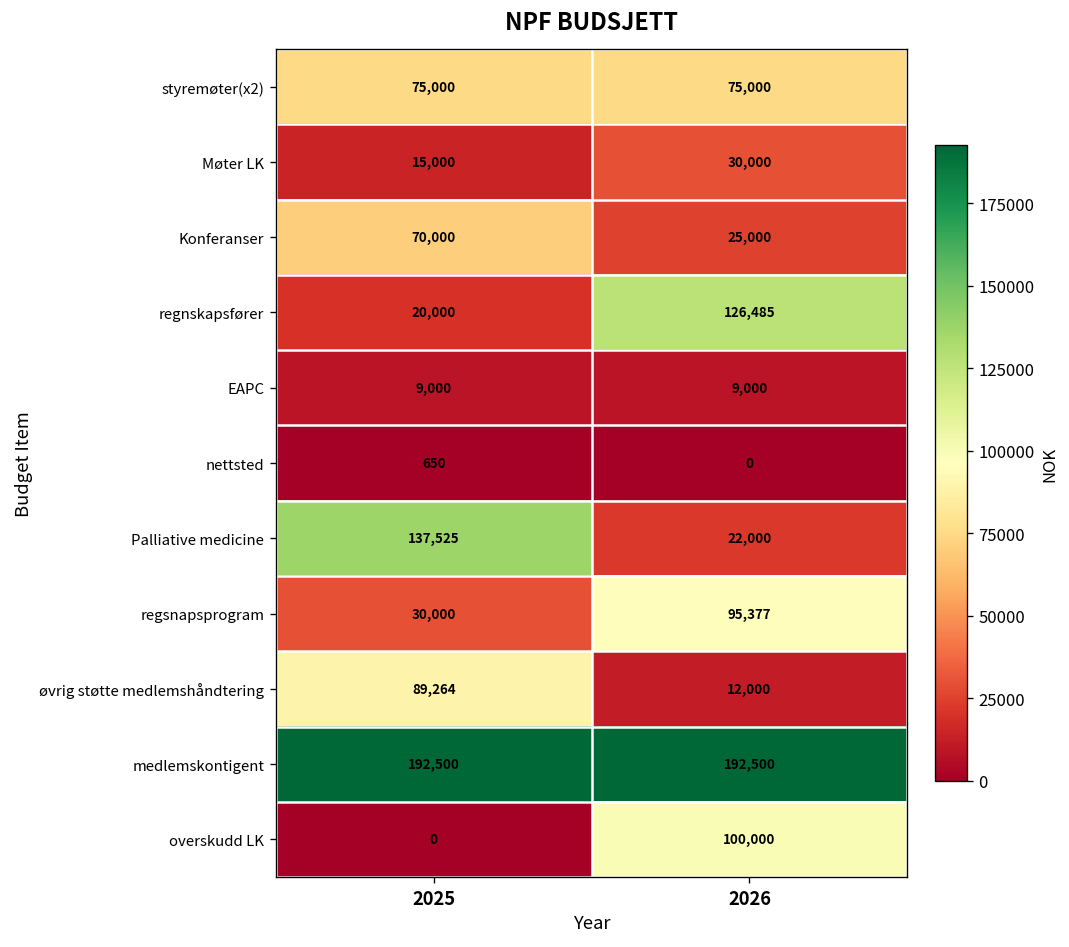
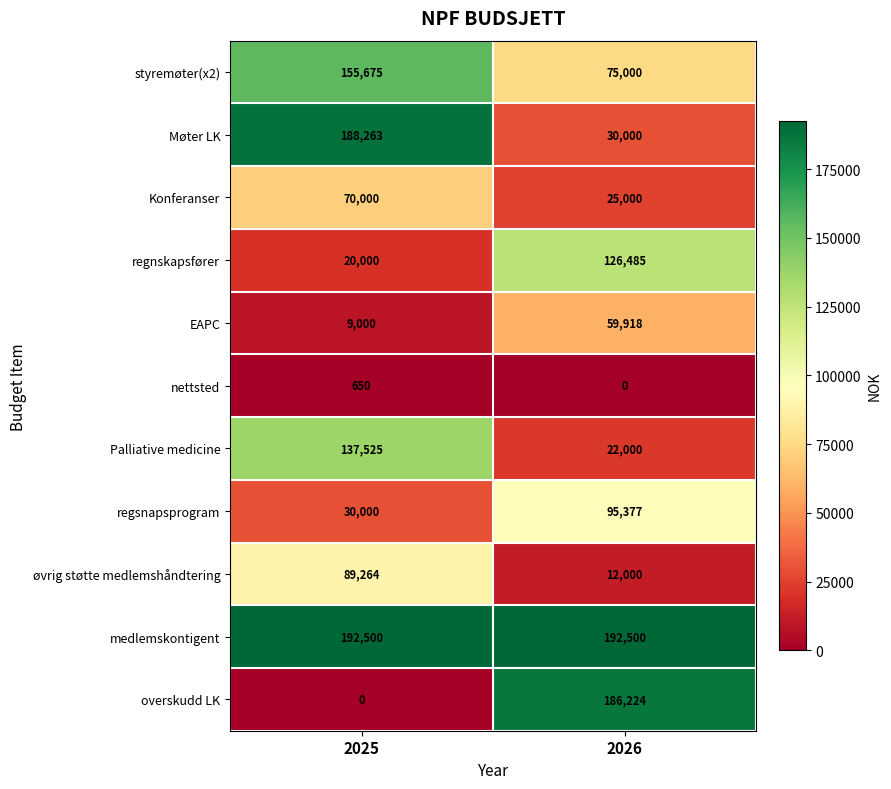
styremøter(x2), 2025: 75,000 -> 155,675
Møter LK, 2025: 15,000 -> 188,263
EAPC, 2026: 9,000 -> 59,918
overskudd LK, 2026: 100,000 -> 186,224
